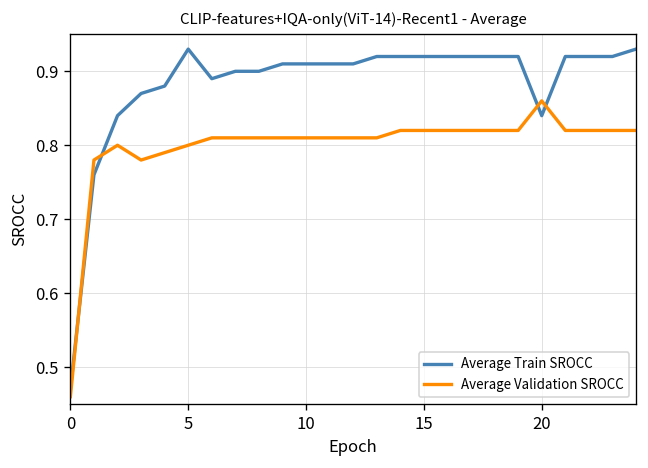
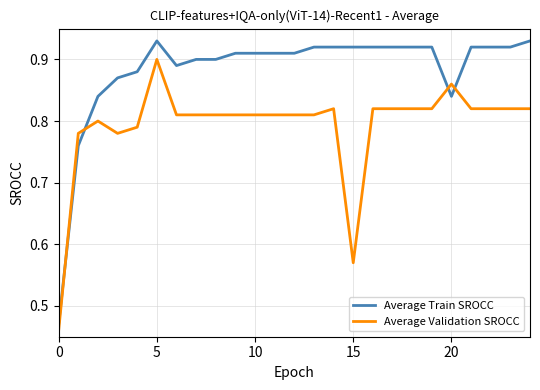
Average Validation SROCC, 5: 0.8 -> 0.9
Average Validation SROCC, 15: 0.82 -> 0.57
